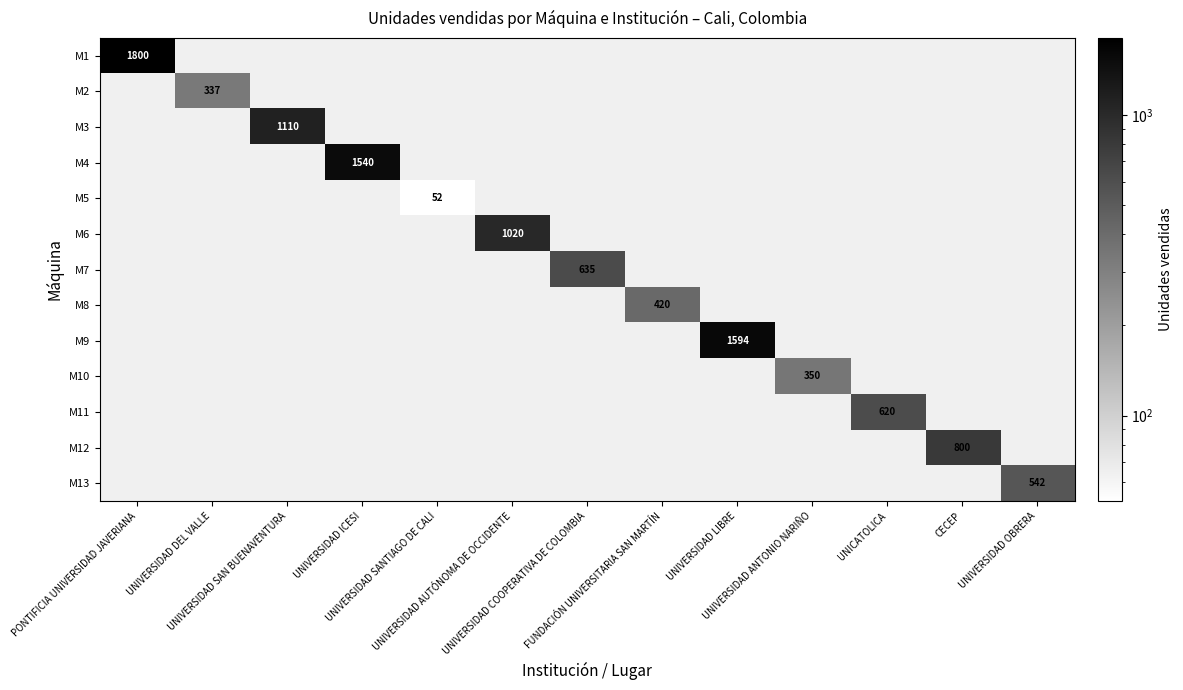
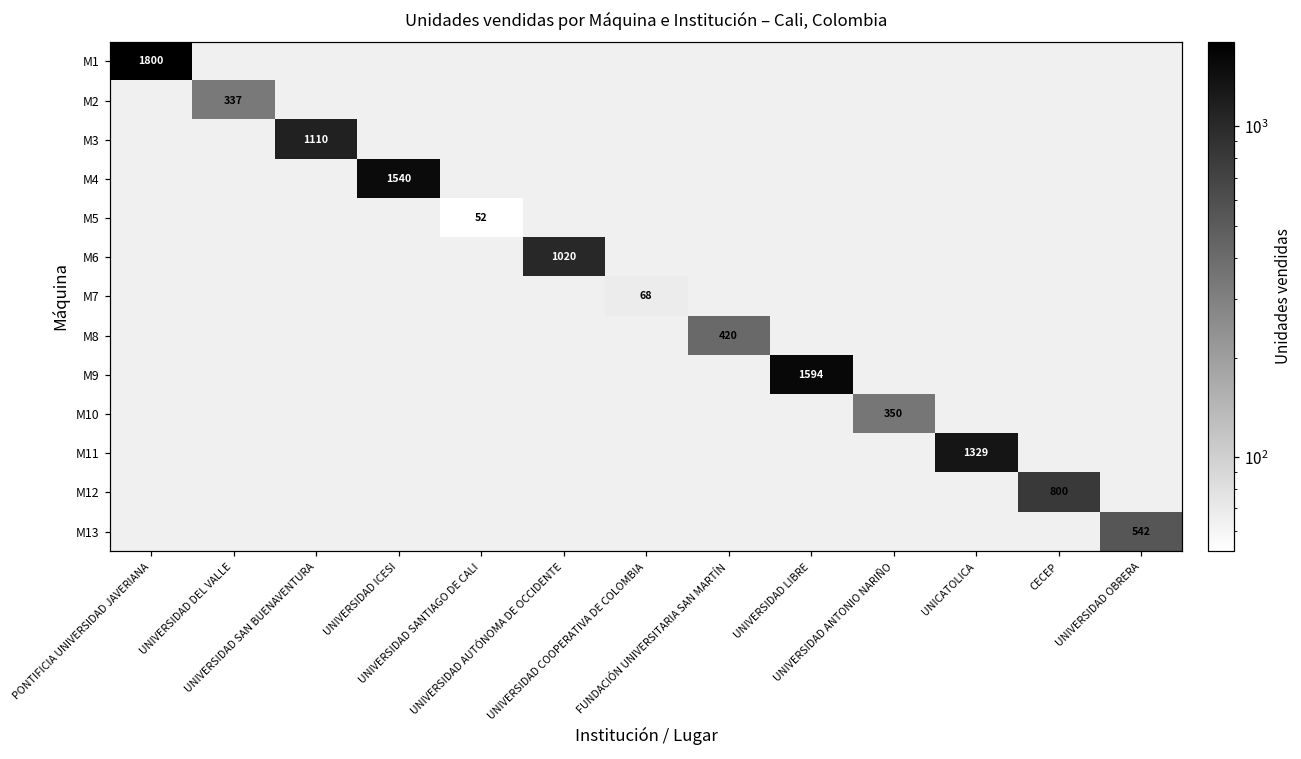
M7, UNIVERSIDAD COOPERATIVA DE COLOMBIA: 635 -> 68
M11, UNICATOLICA: 620 -> 1329
